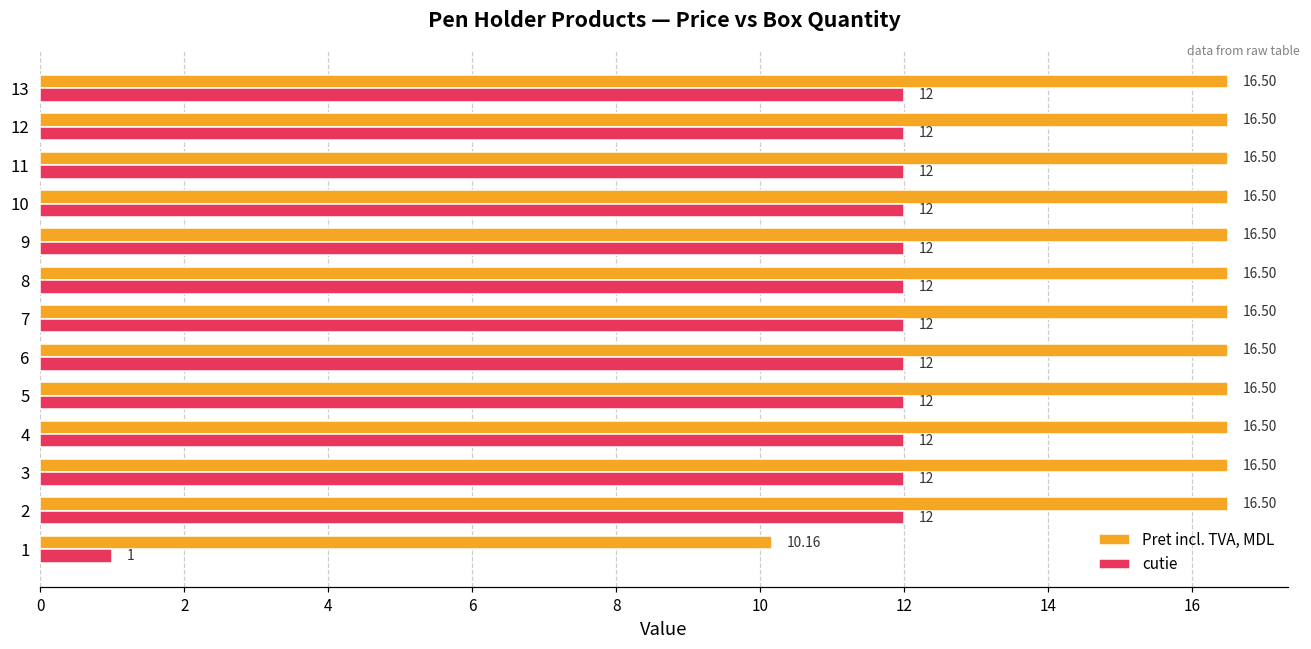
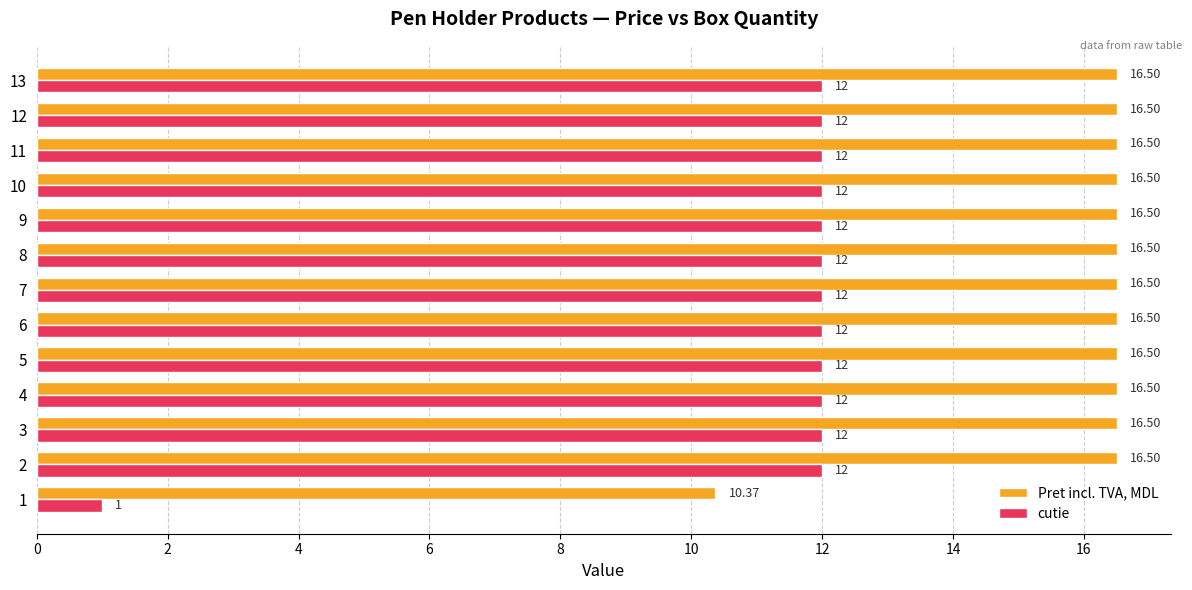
Pret incl. TVA, MDL, 1: 10.16 -> 10.37
